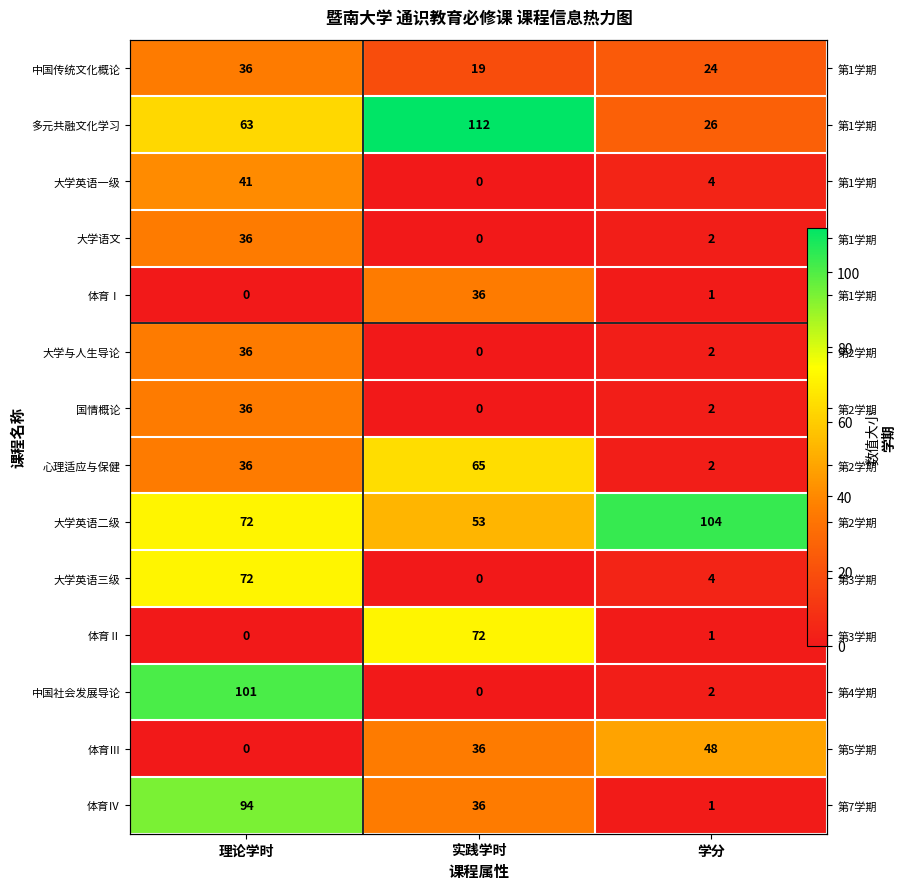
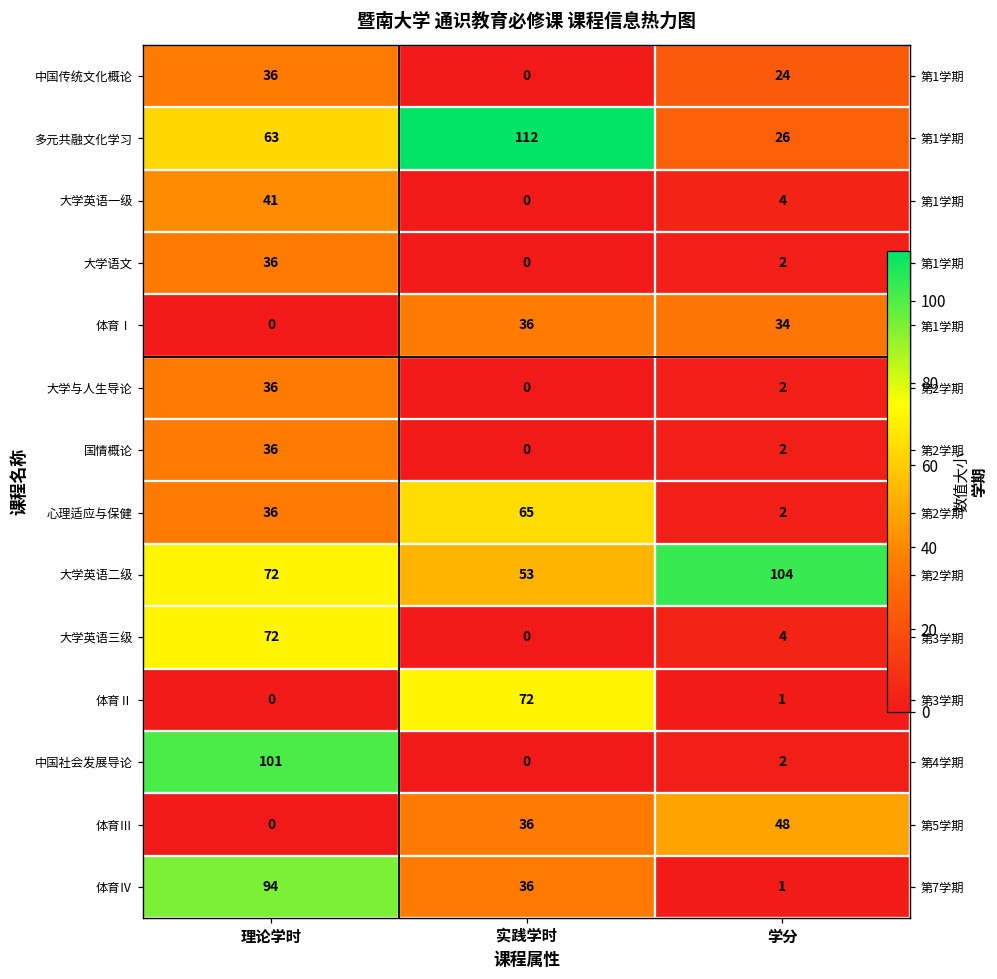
中国传统文化概论, 实践学时: 19 -> 0
体育Ⅰ, 学分: 1 -> 34
